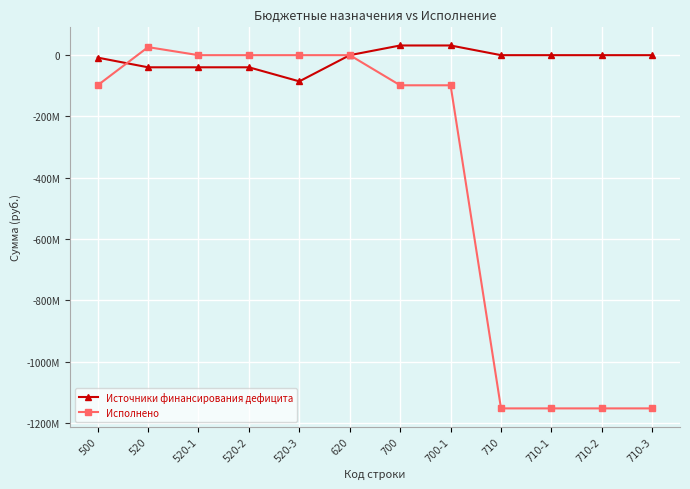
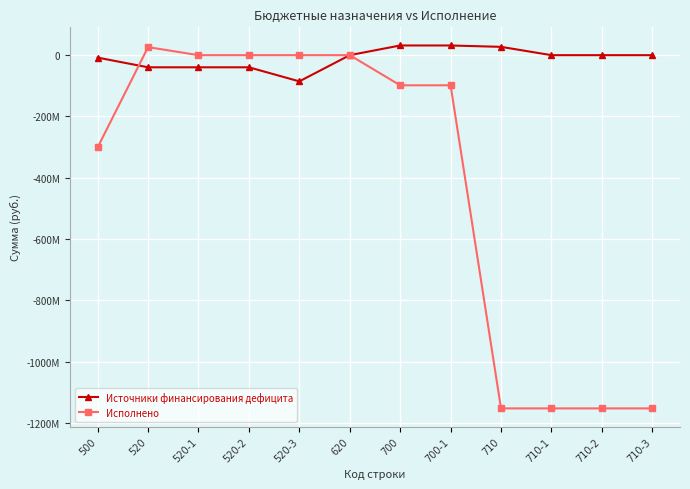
Исполнено, 500: -100000000 -> -300000000
Источники финансирования дефицита, 710: 0 -> 30000000
